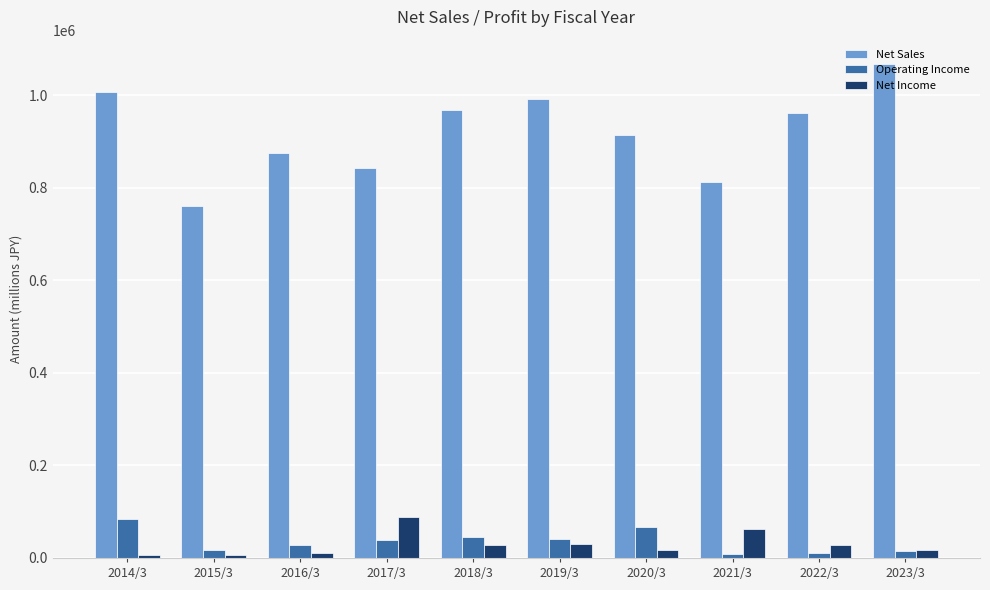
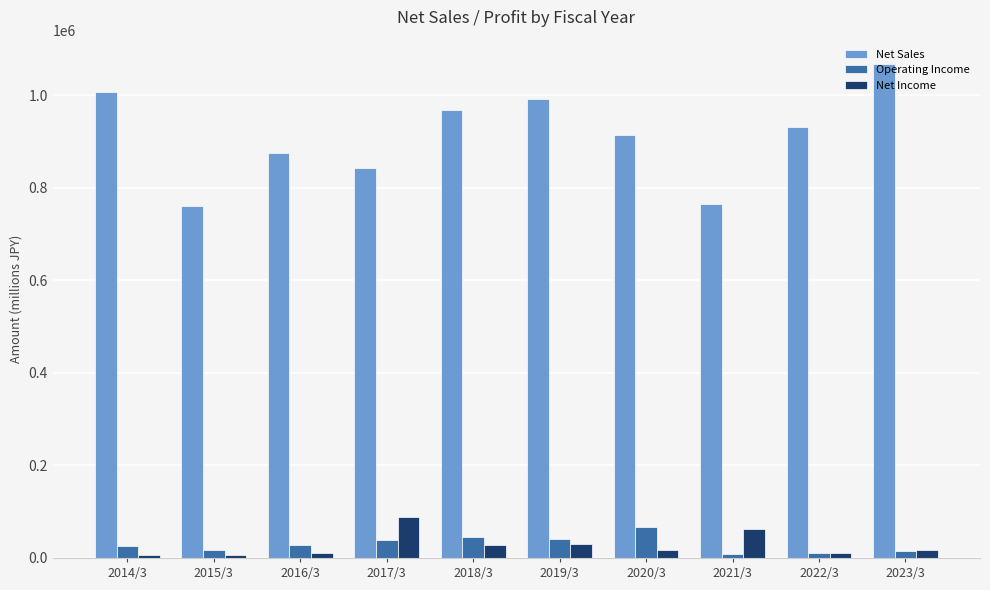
Operating Income, 2014/3: 80000 -> 30000
Net Sales, 2021/3: 810000 -> 770000
Net Sales, 2022/3: 960000 -> 930000
Net Income, 2022/3: 30000 -> 10000
